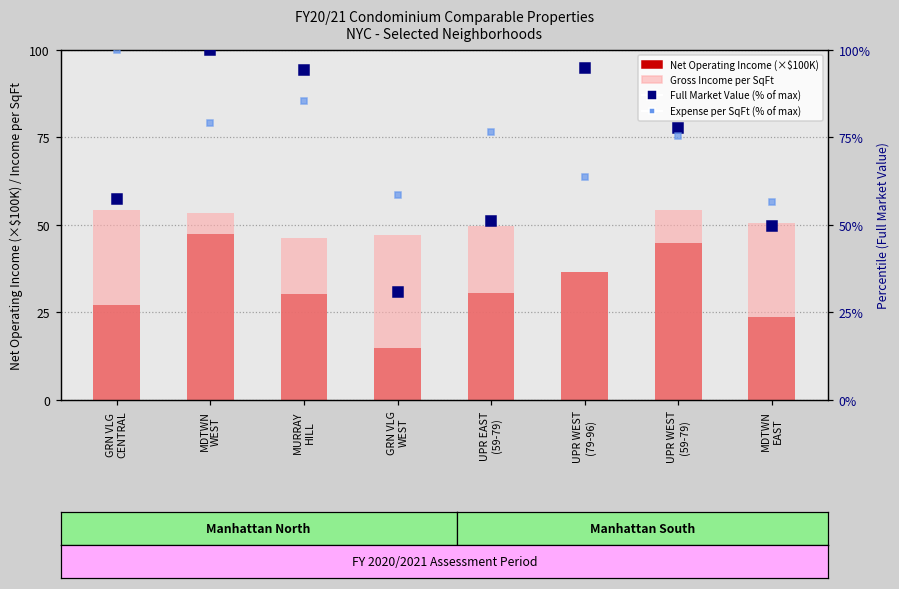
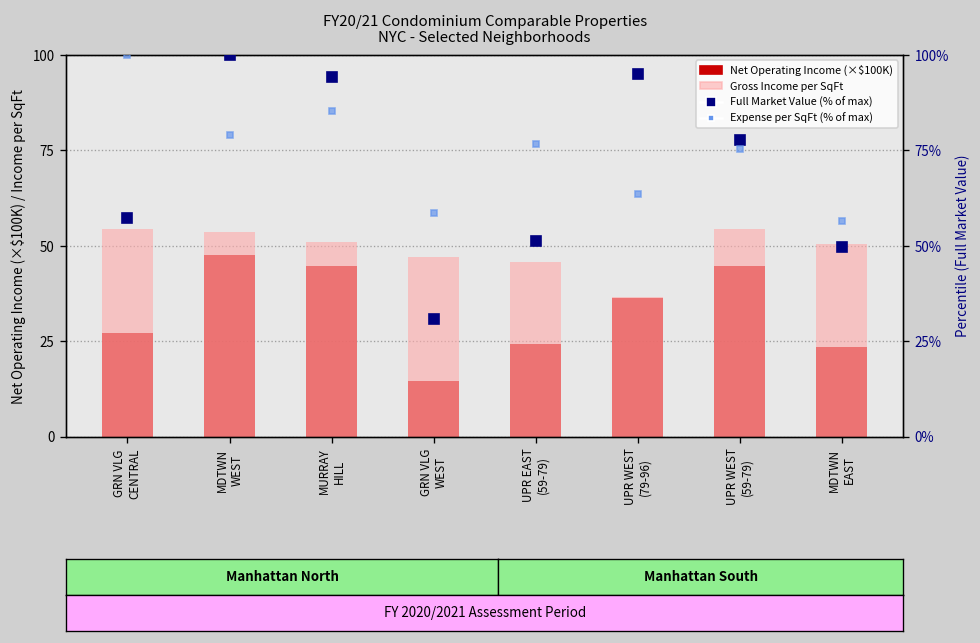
Net Operating Income (×$100K), MURRAY HILL: 30 -> 45
Gross Income per SqFt, MURRAY HILL: 46 -> 51
Net Operating Income (×$100K), UPR EAST (59-79): 30 -> 24
Gross Income per SqFt, UPR EAST (59-79): 50 -> 46
